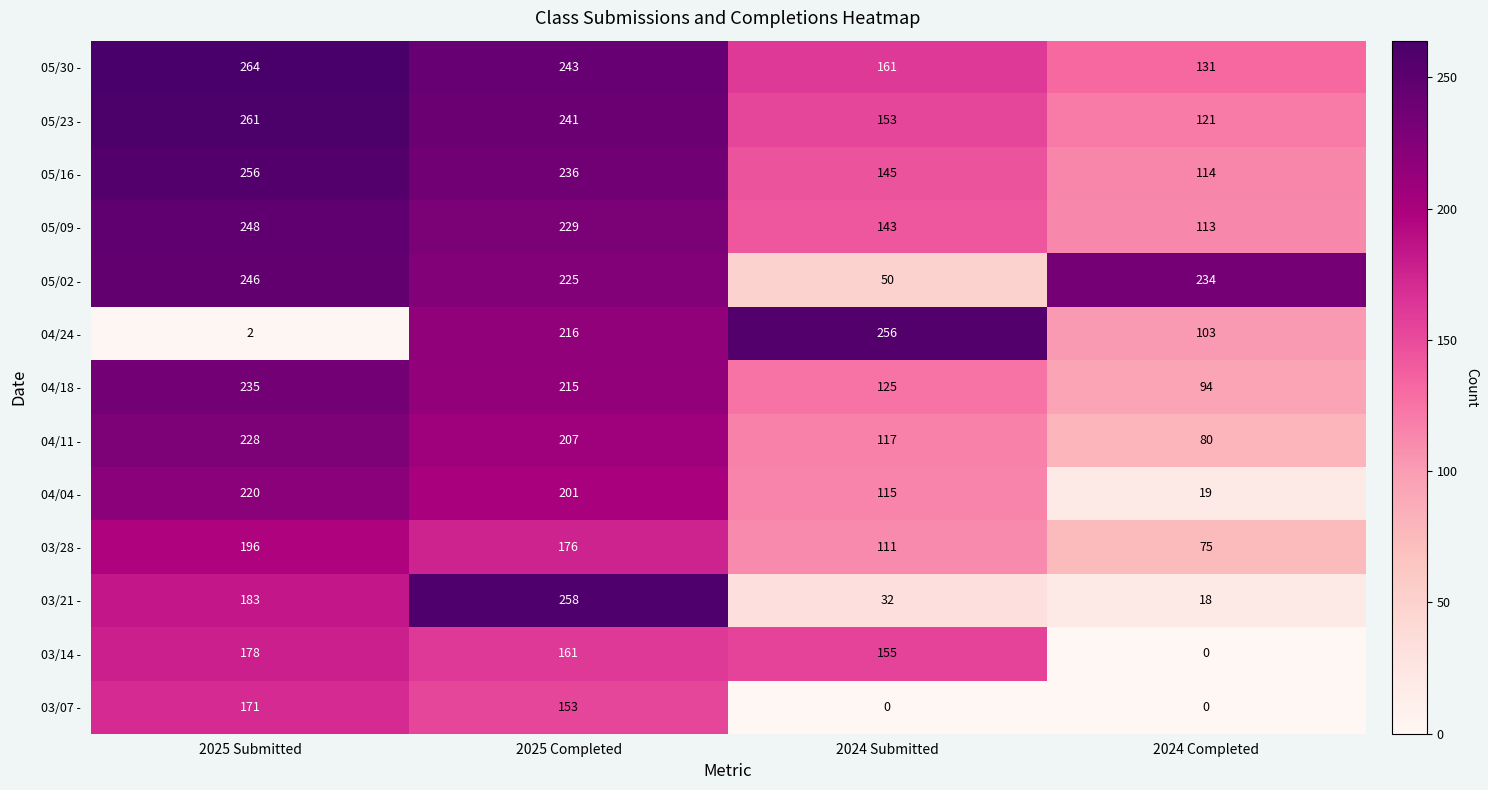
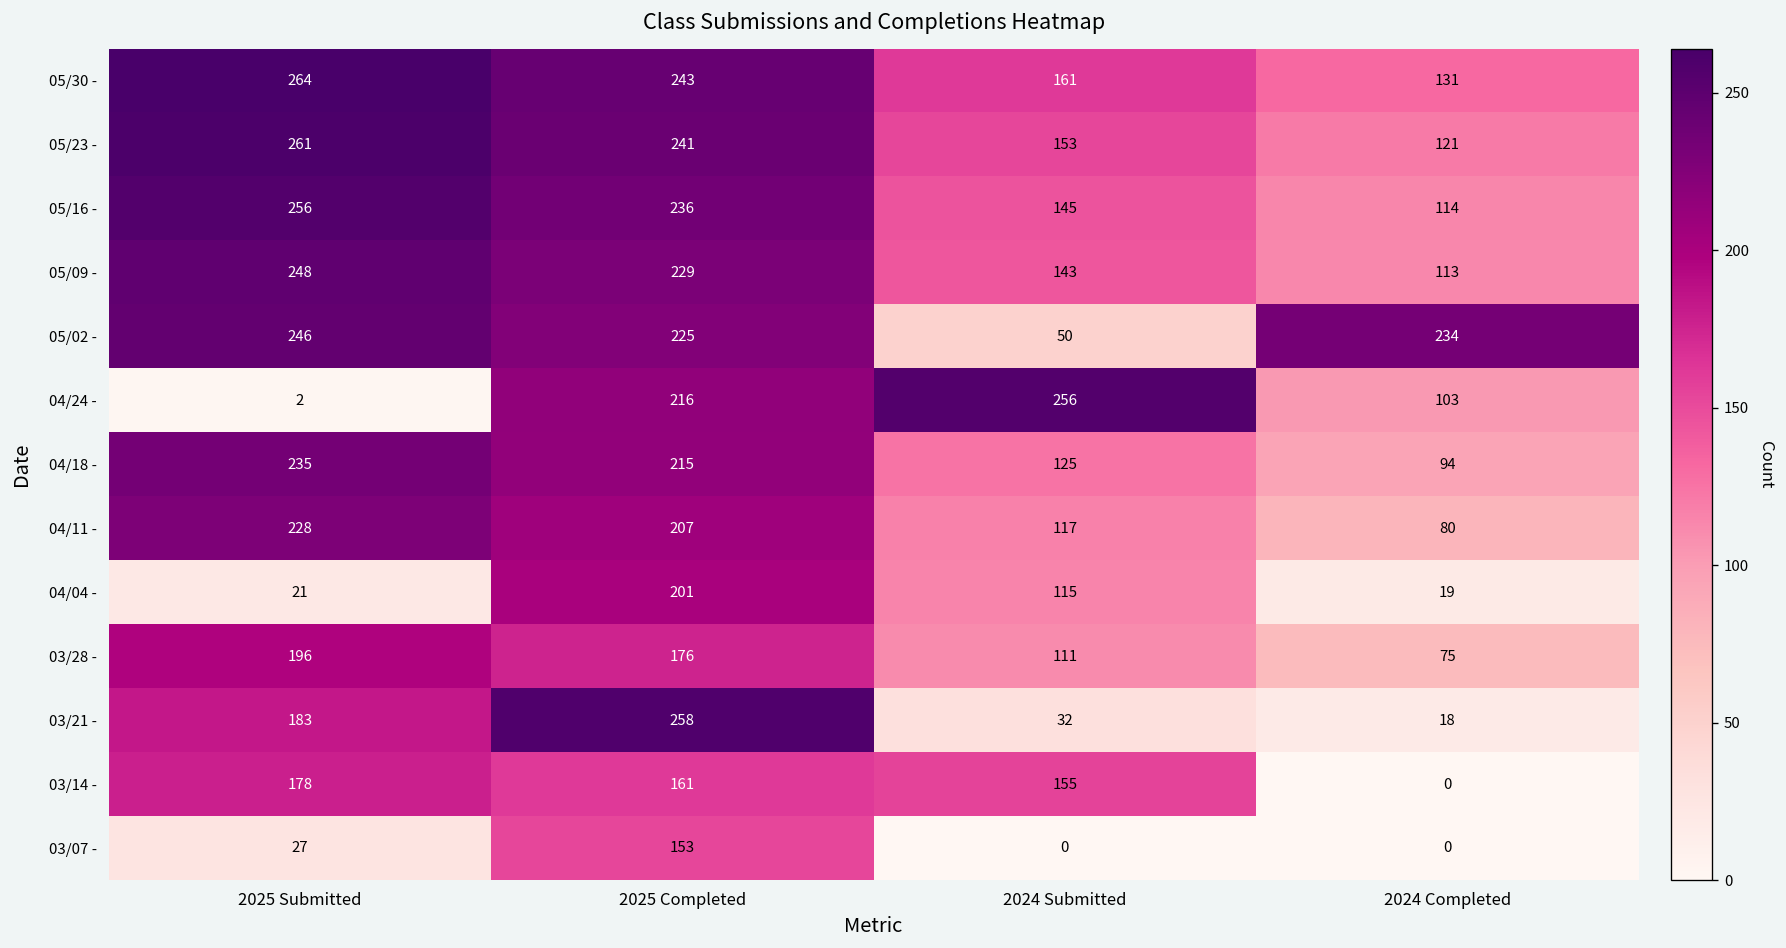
04/04 -, 2025 Submitted: 220 -> 21
03/07 -, 2025 Submitted: 171 -> 27
